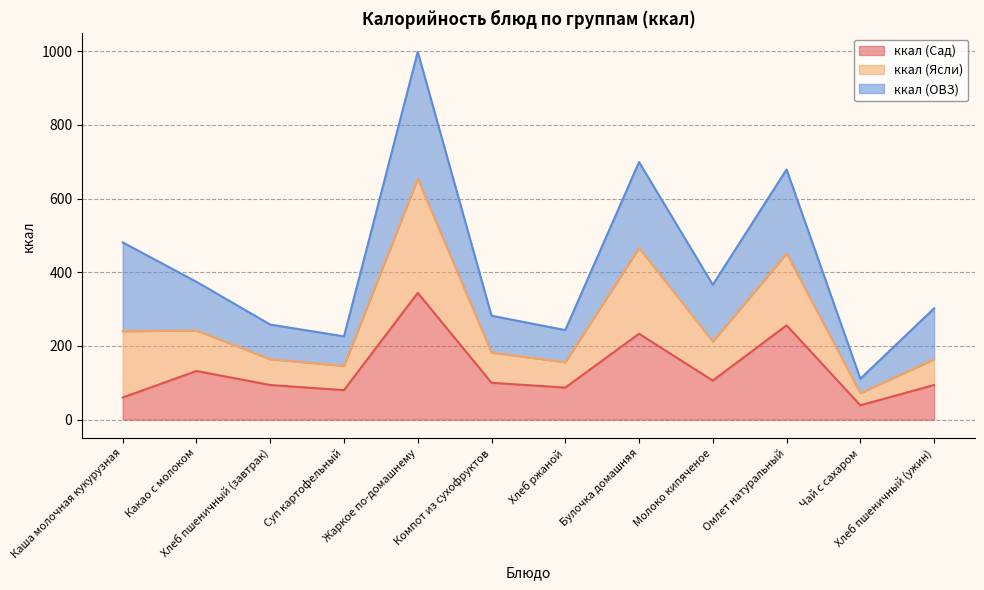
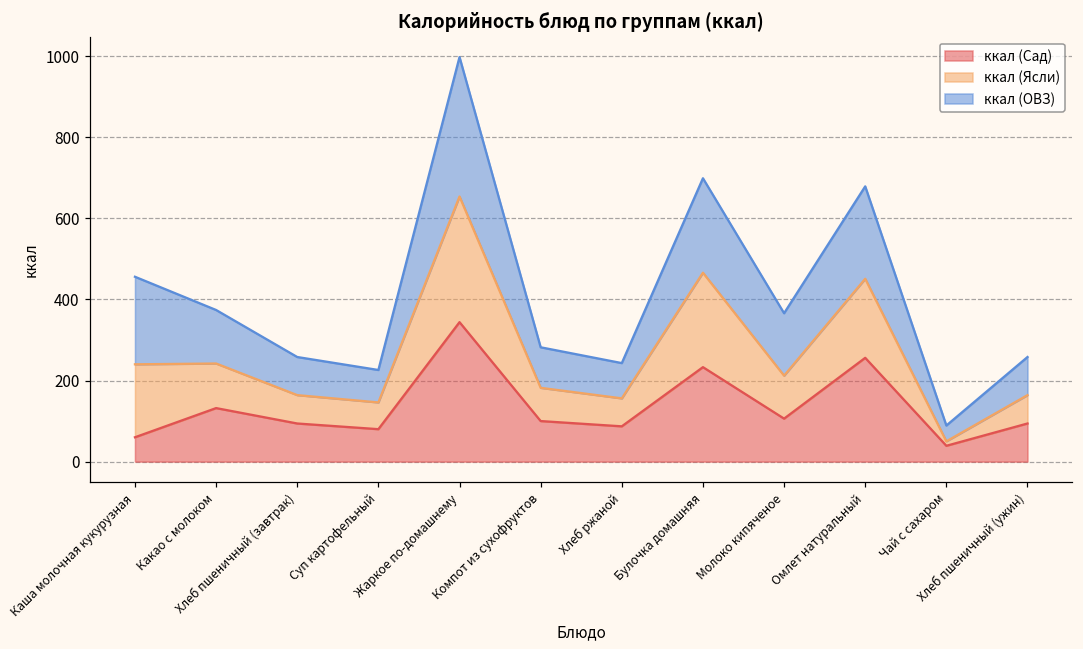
ккал (ОВЗ), Каша молочная кукурузная: 240 -> 220
ккал (Ясли), Чай с сахаром: 30 -> 10
ккал (ОВЗ), Хлеб пшеничный (ужин): 140 -> 90
